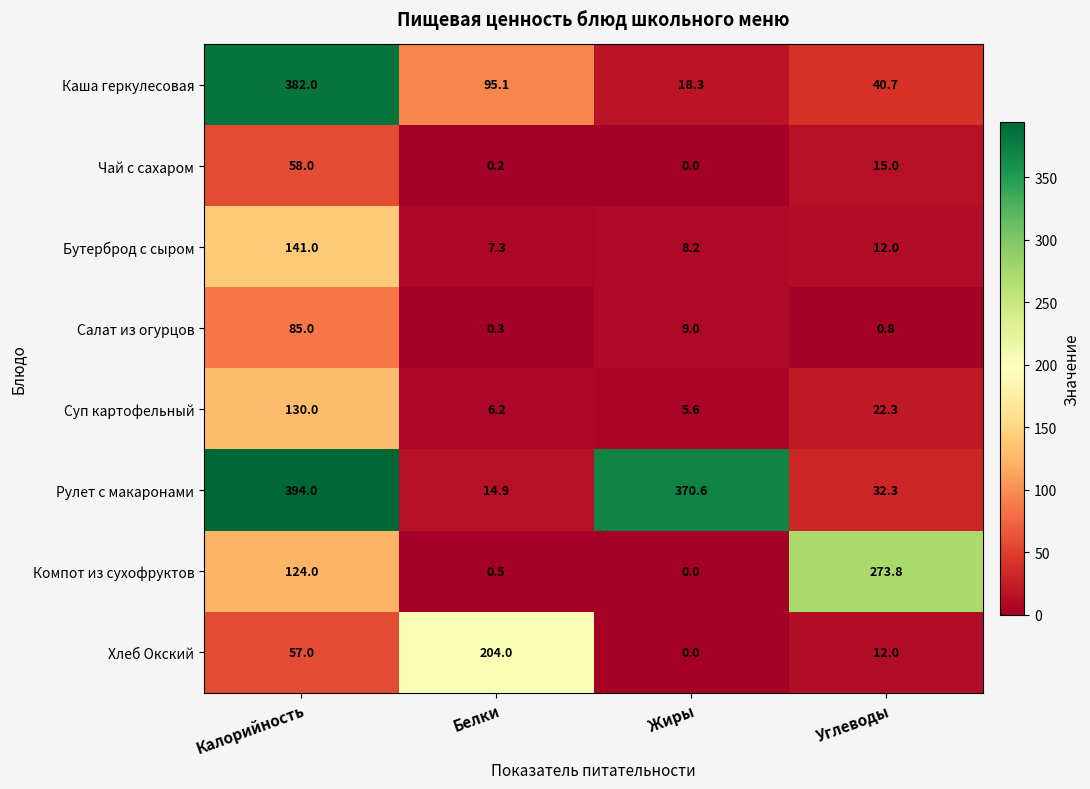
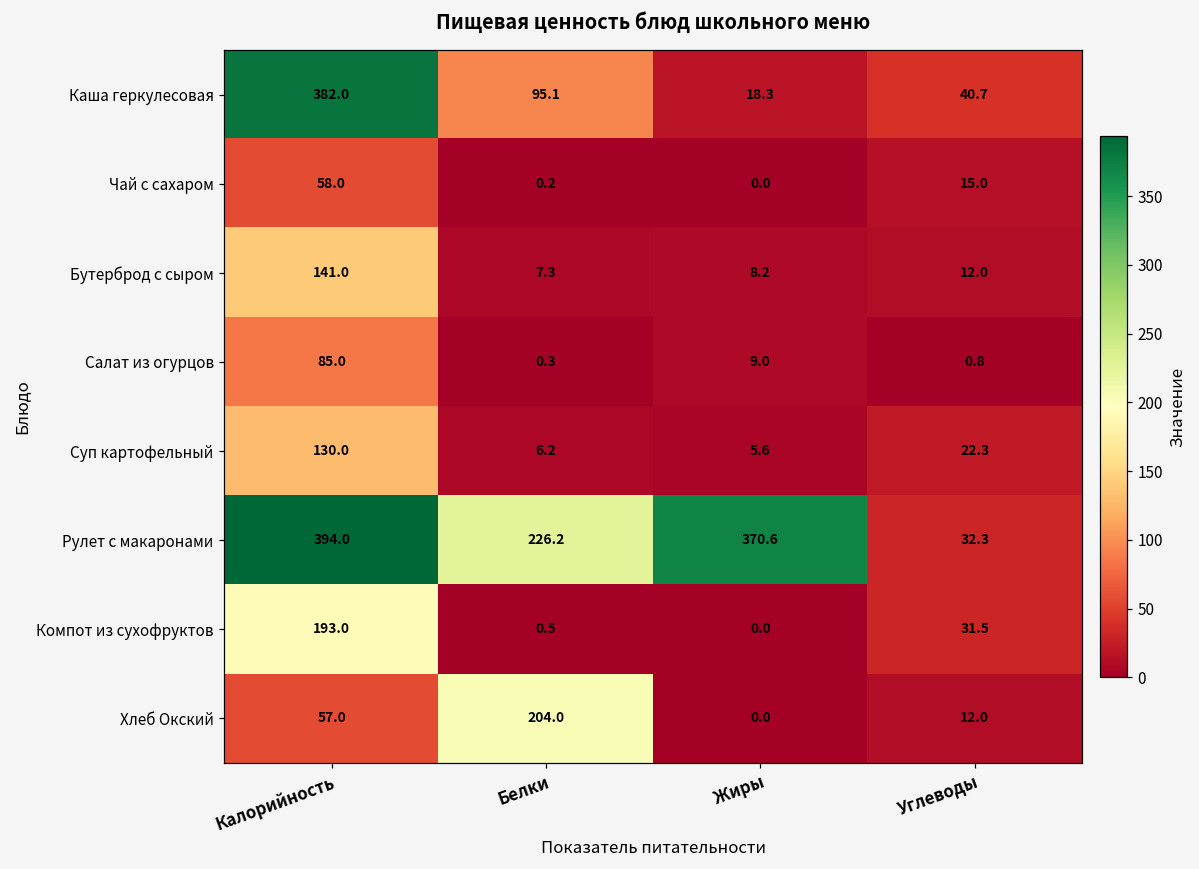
Рулет с макаронами, Белки: 14.9 -> 226.2
Компот из сухофруктов, Калорийность: 124.0 -> 193.0
Компот из сухофруктов, Углеводы: 273.8 -> 31.5
